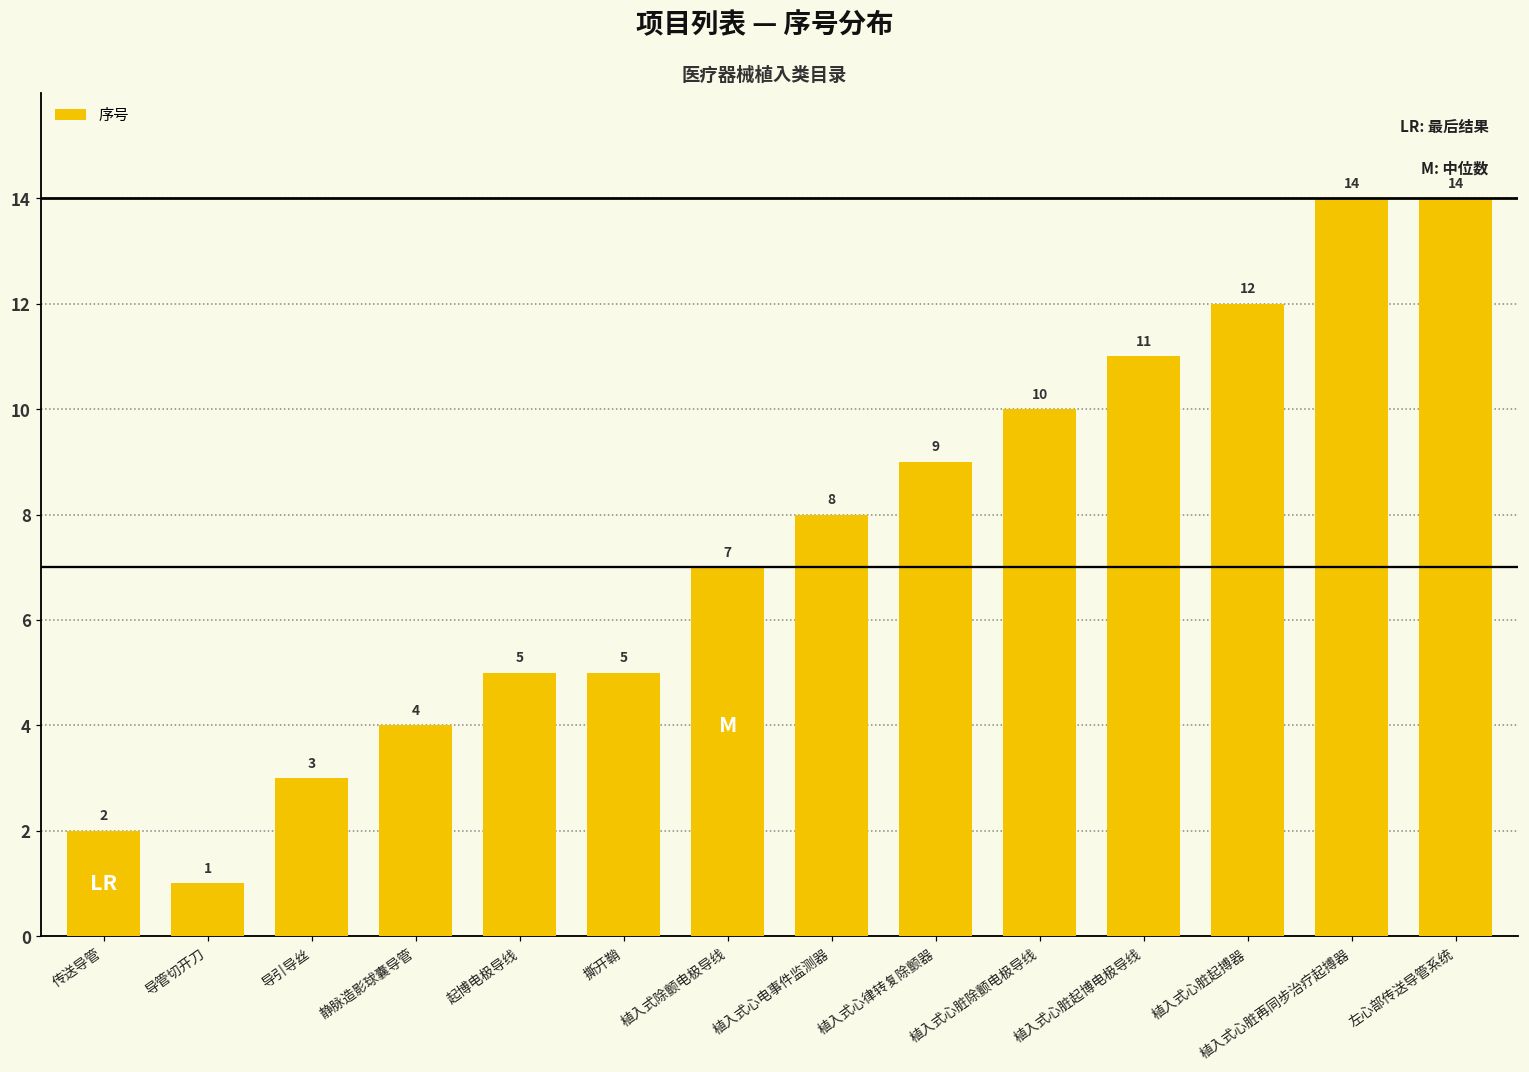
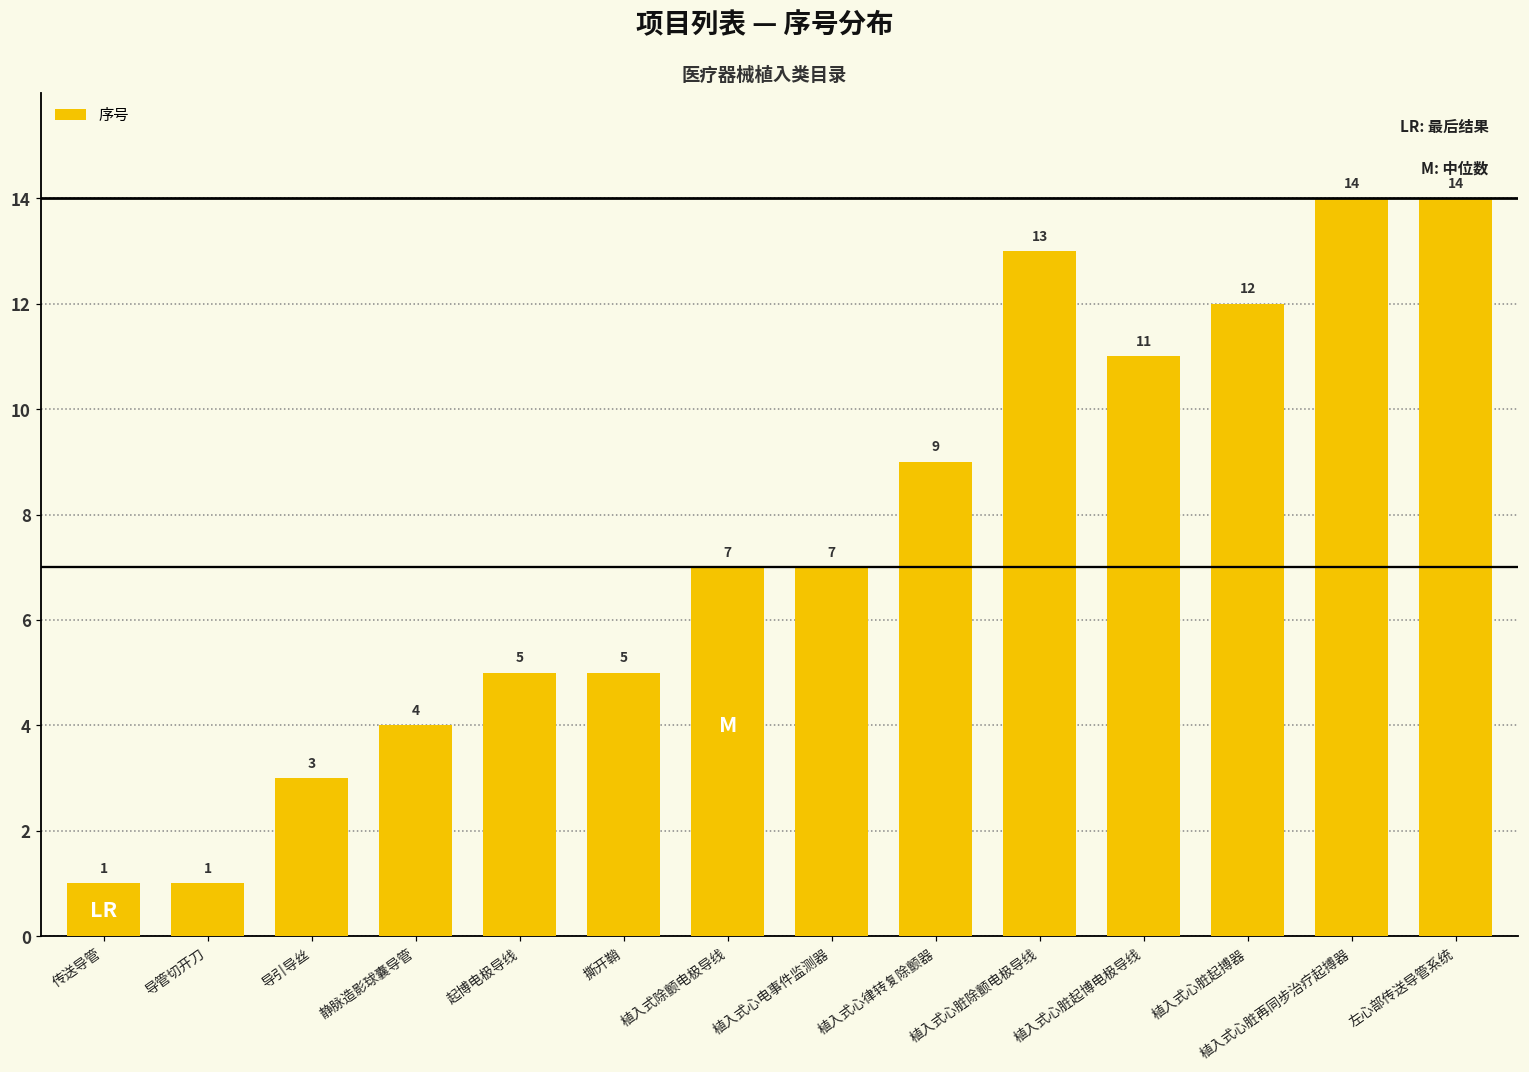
传送导管: 2 -> 1
植入式心电事件监测器: 8 -> 7
植入式心脏除颤电极导线: 10 -> 13
